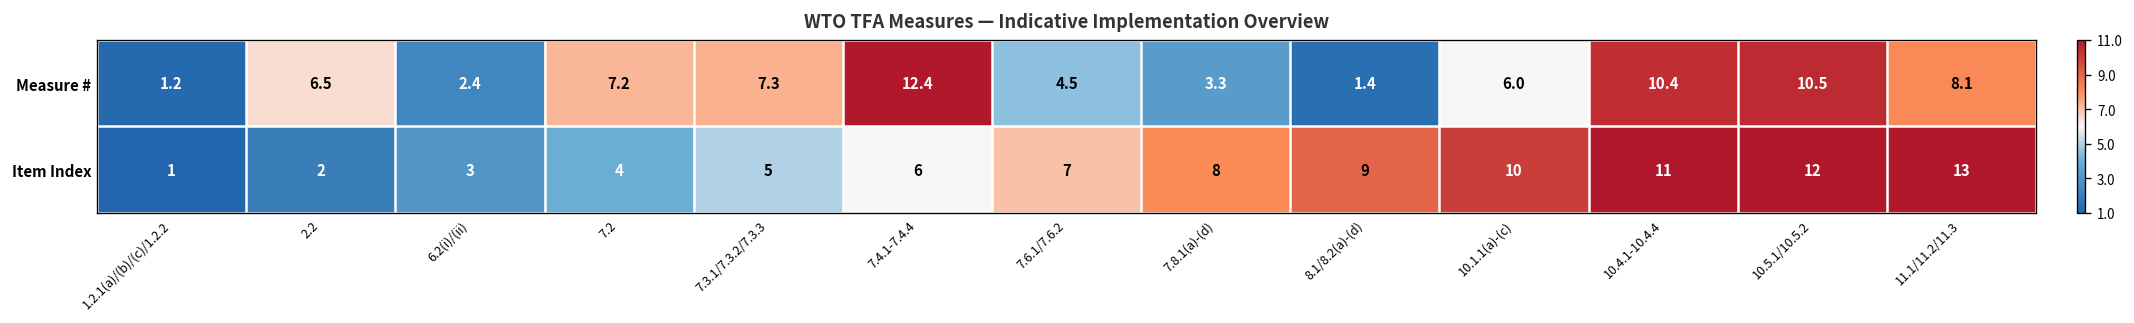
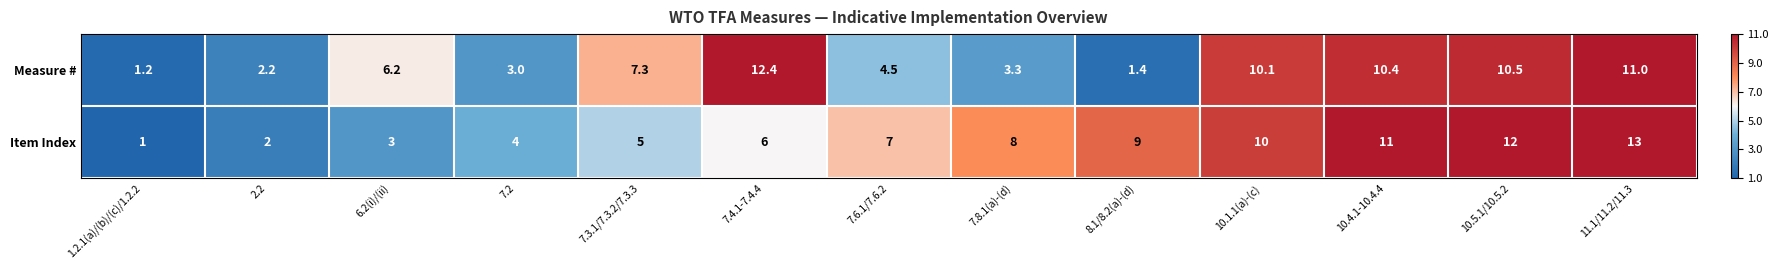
Measure #, 2.2: 6.5 -> 2.2
Measure #, 6.2(i)/(ii): 2.4 -> 6.2
Measure #, 7.2: 7.2 -> 3.0
Measure #, 10.1.1(a)-(c): 6.0 -> 10.1
Measure #, 11.1/11.2/11.3: 8.1 -> 11.0
